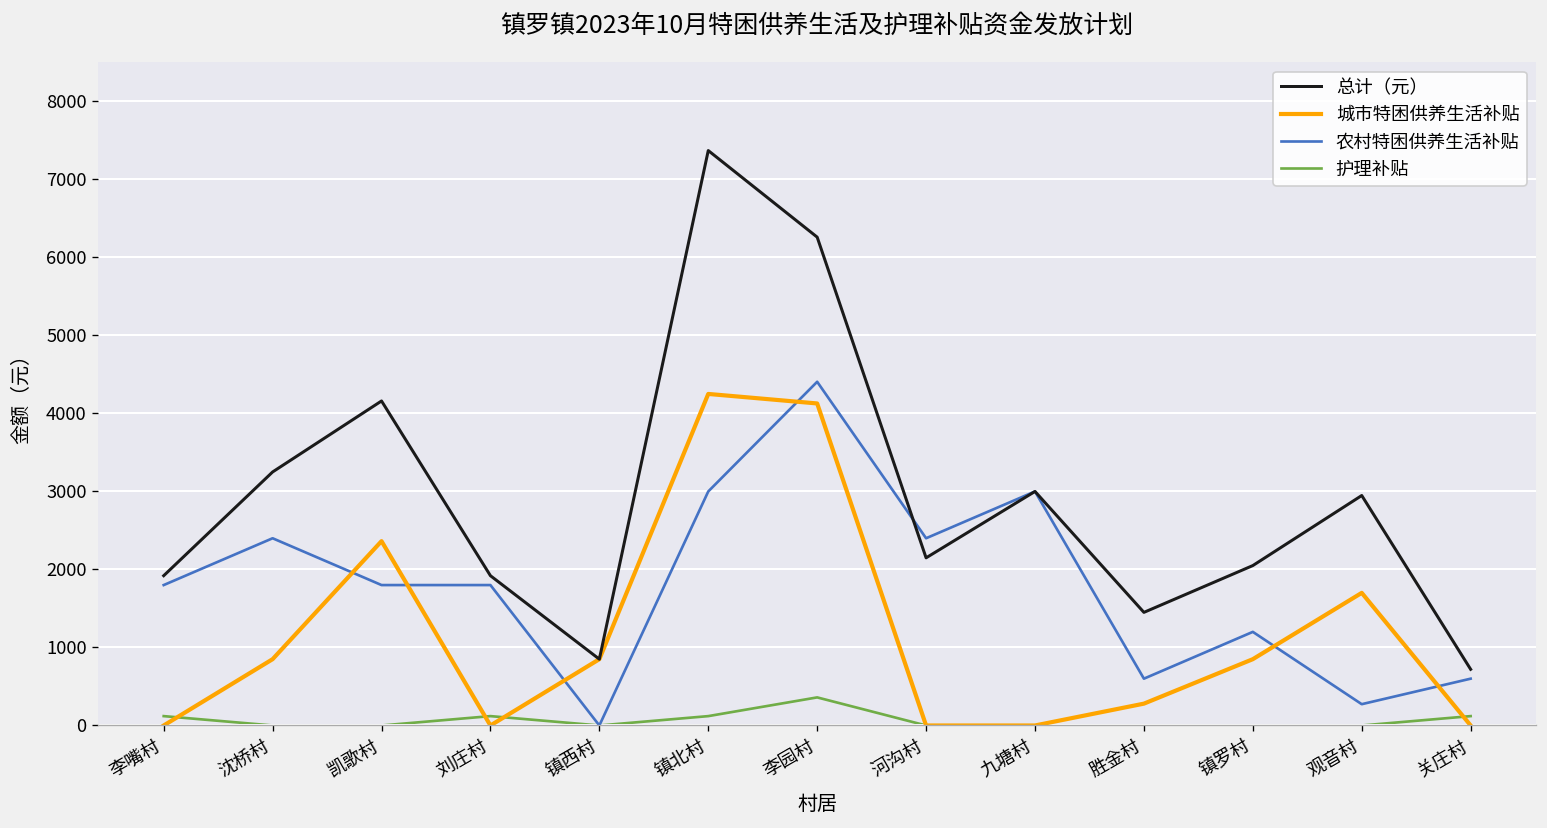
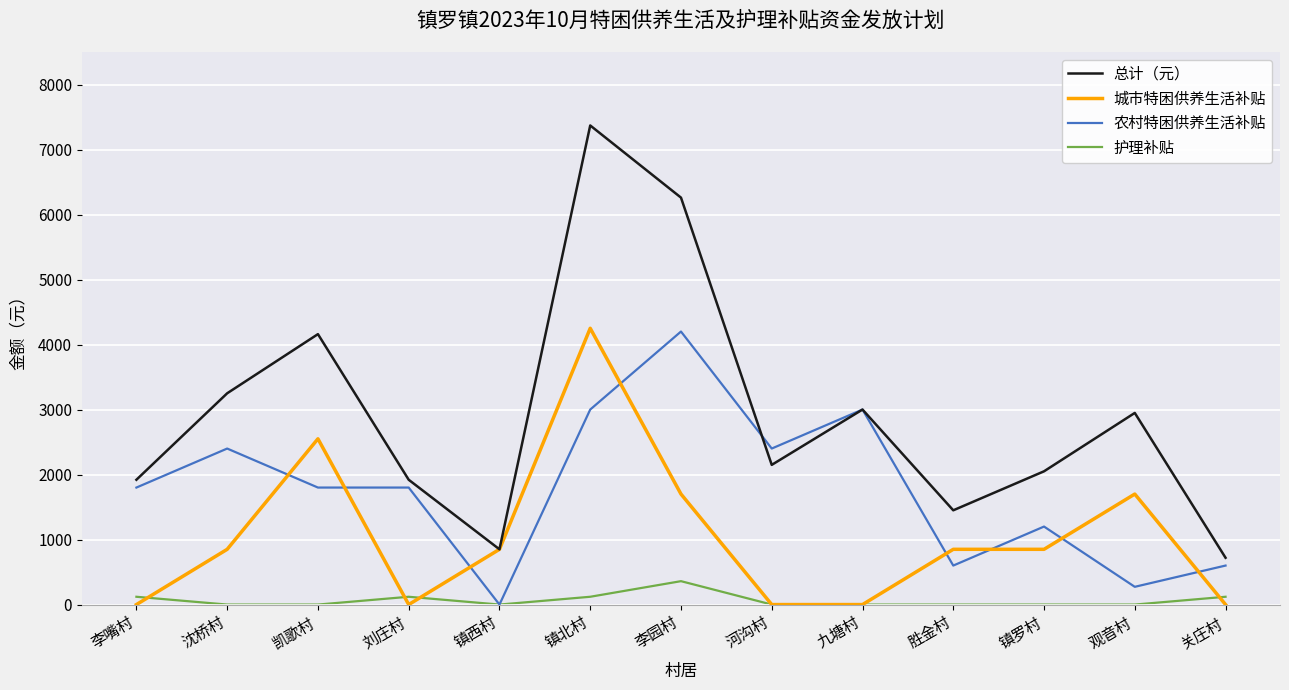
城市特困供养生活补贴, 凯歌村: 2400 -> 2600
城市特困供养生活补贴, 李园村: 4100 -> 1700
农村特困供养生活补贴, 李园村: 4400 -> 4200
城市特困供养生活补贴, 胜金村: 300 -> 900
